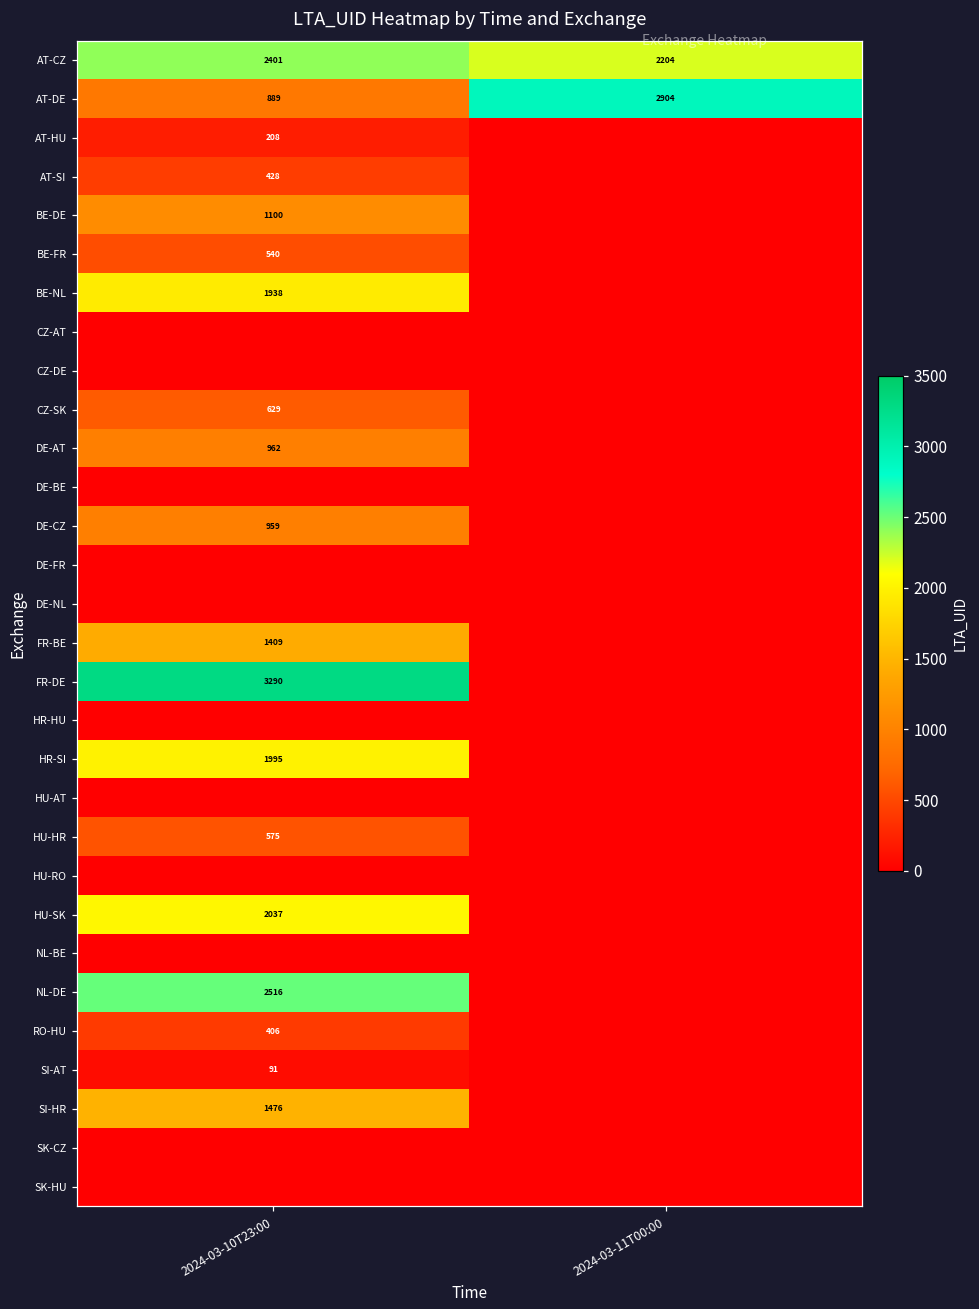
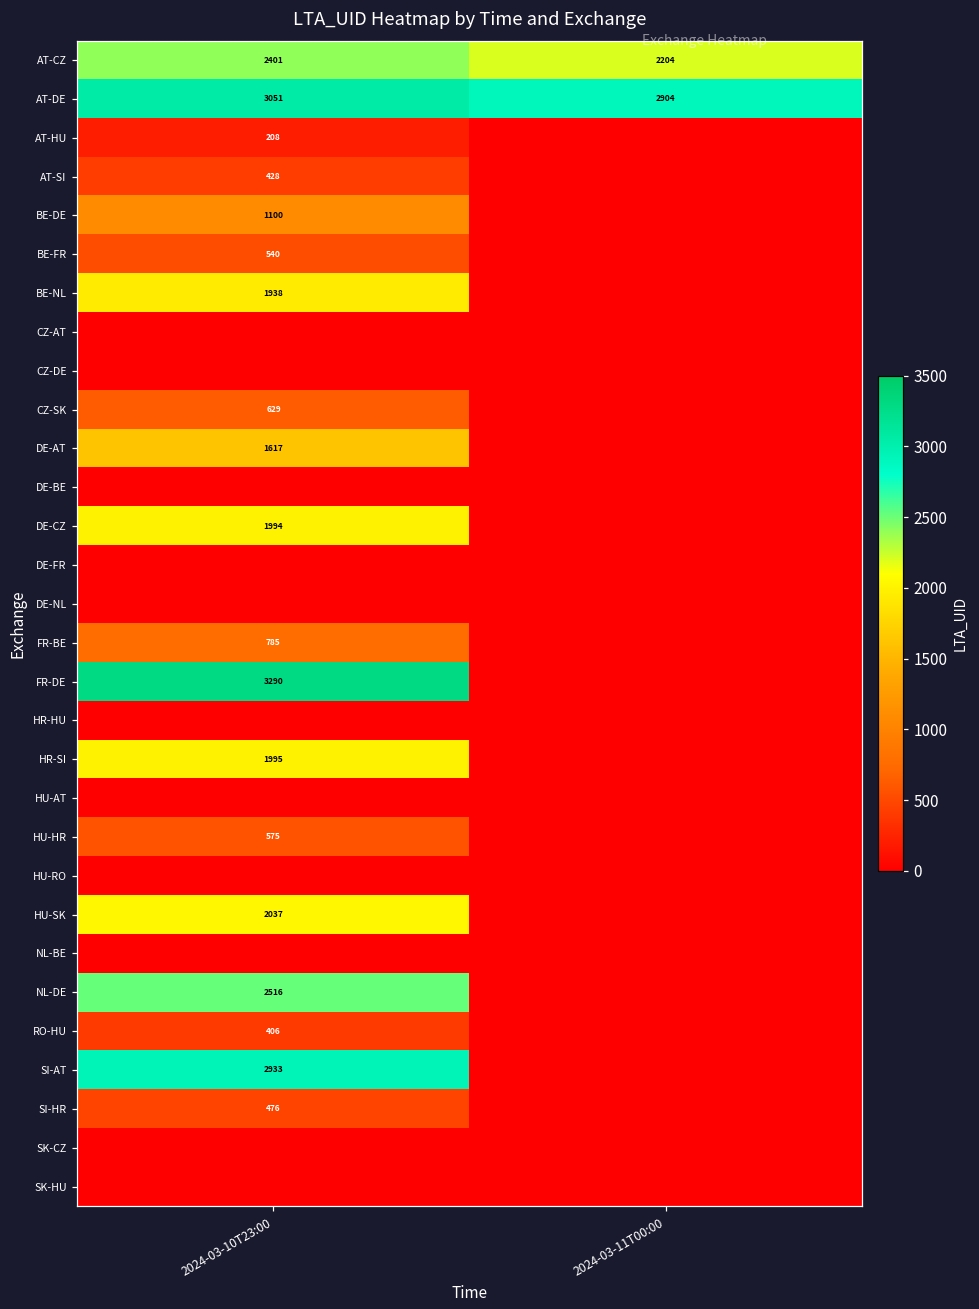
AT-DE, 2024-03-10T23:00: 889 -> 3051
DE-AT, 2024-03-10T23:00: 962 -> 1617
DE-CZ, 2024-03-10T23:00: 959 -> 1994
FR-BE, 2024-03-10T23:00: 1409 -> 785
SI-AT, 2024-03-10T23:00: 91 -> 2933
SI-HR, 2024-03-10T23:00: 1476 -> 476
